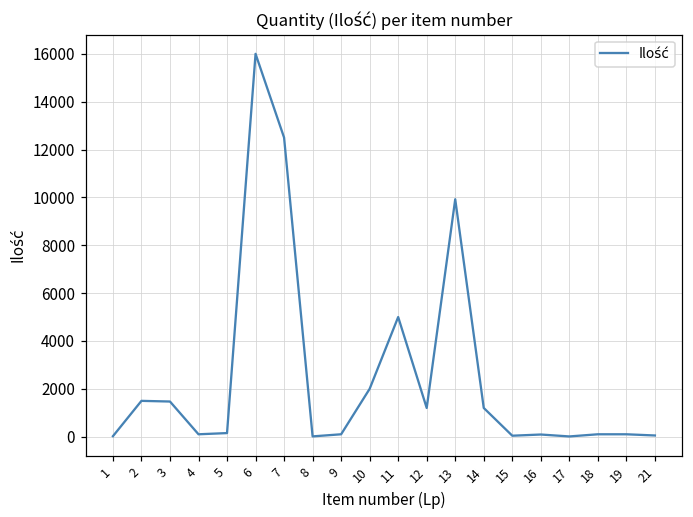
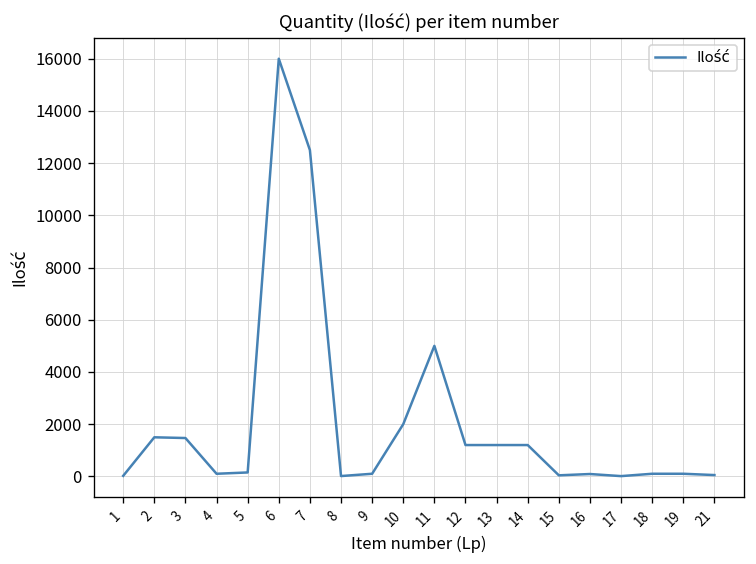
13: 9900 -> 1200
